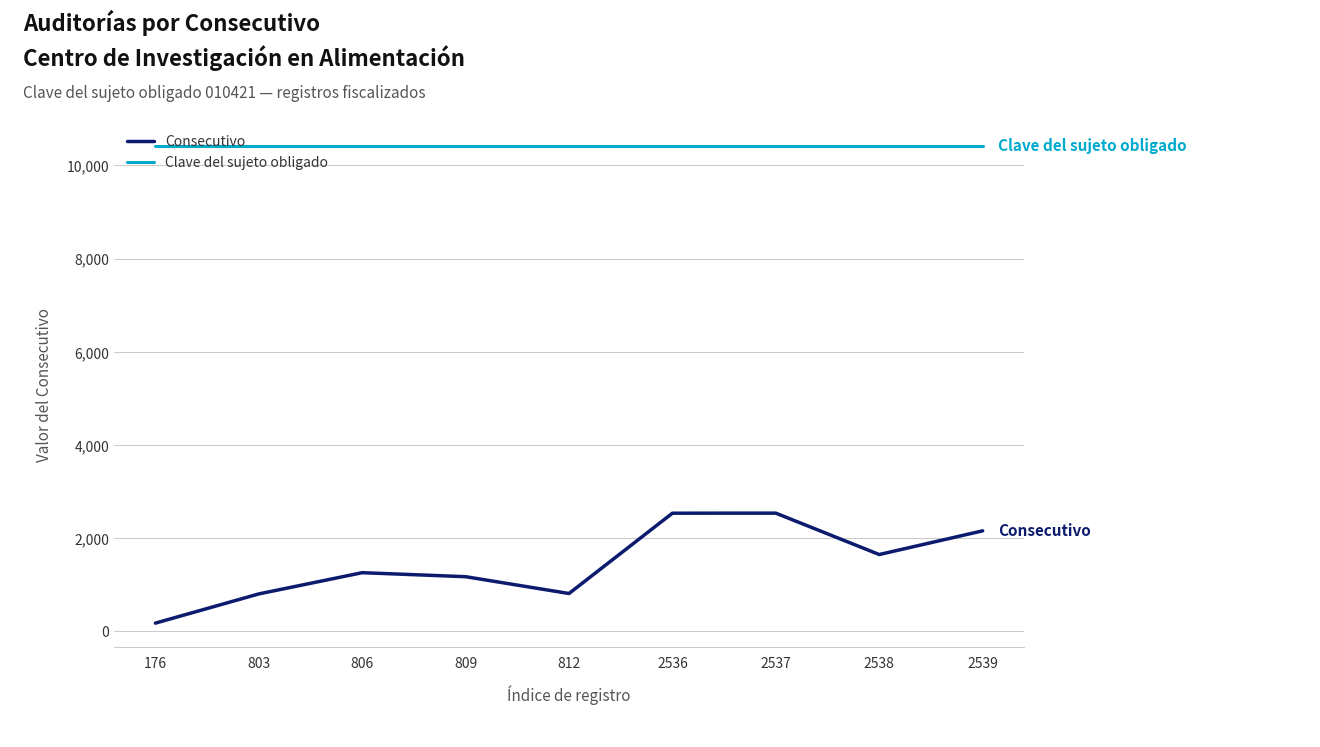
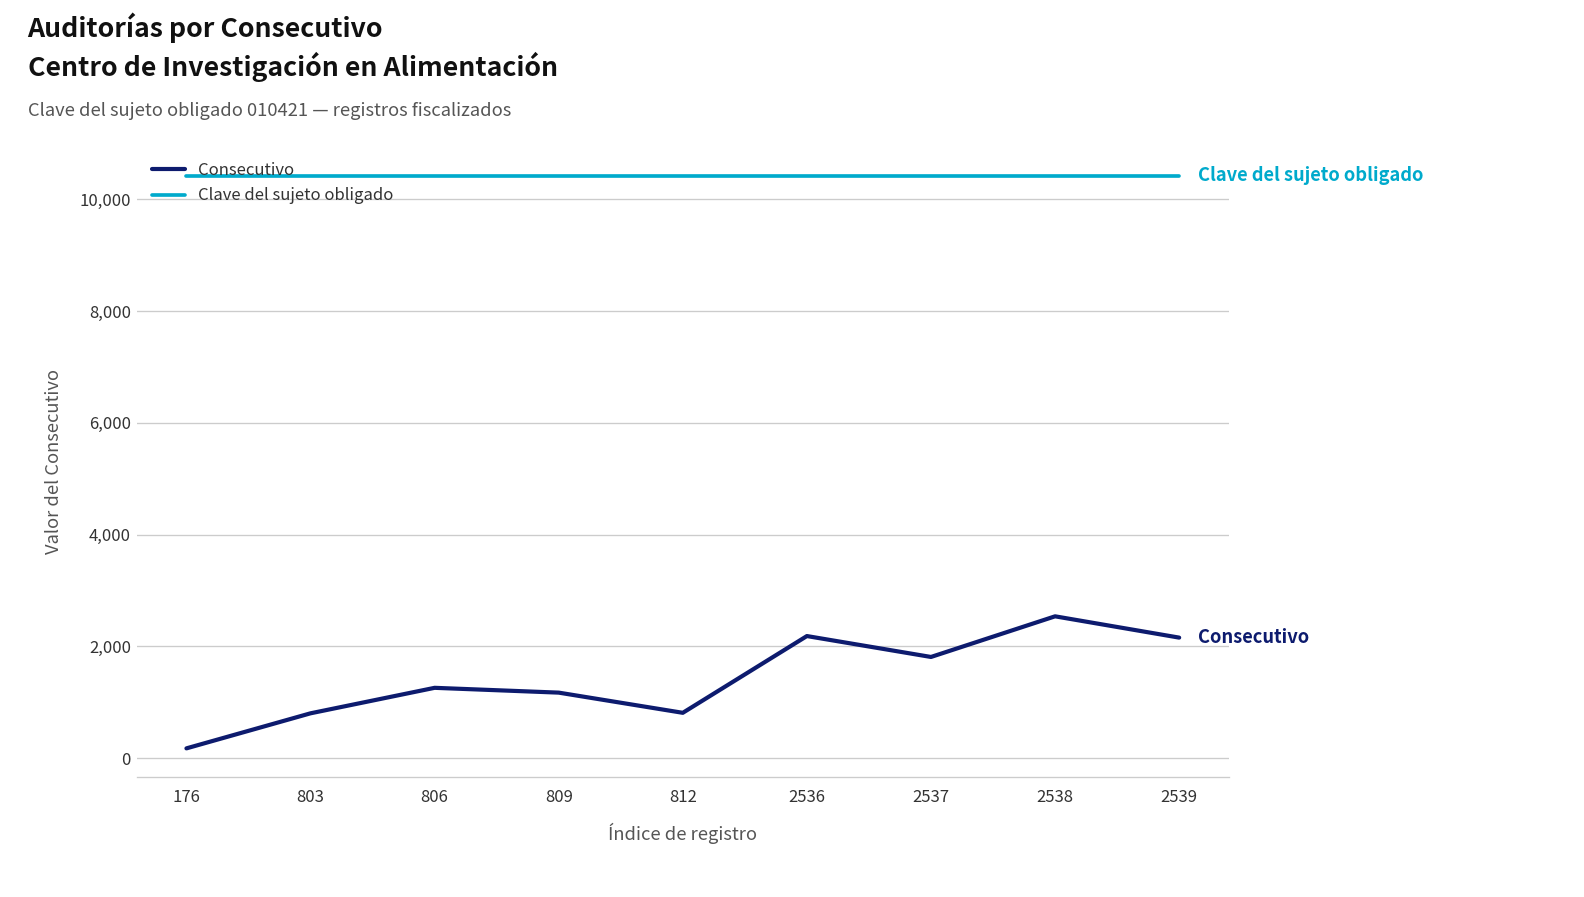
Consecutivo, 2536: 2,500 -> 2,200
Consecutivo, 2537: 2,500 -> 1,800
Consecutivo, 2538: 1,600 -> 2,500
